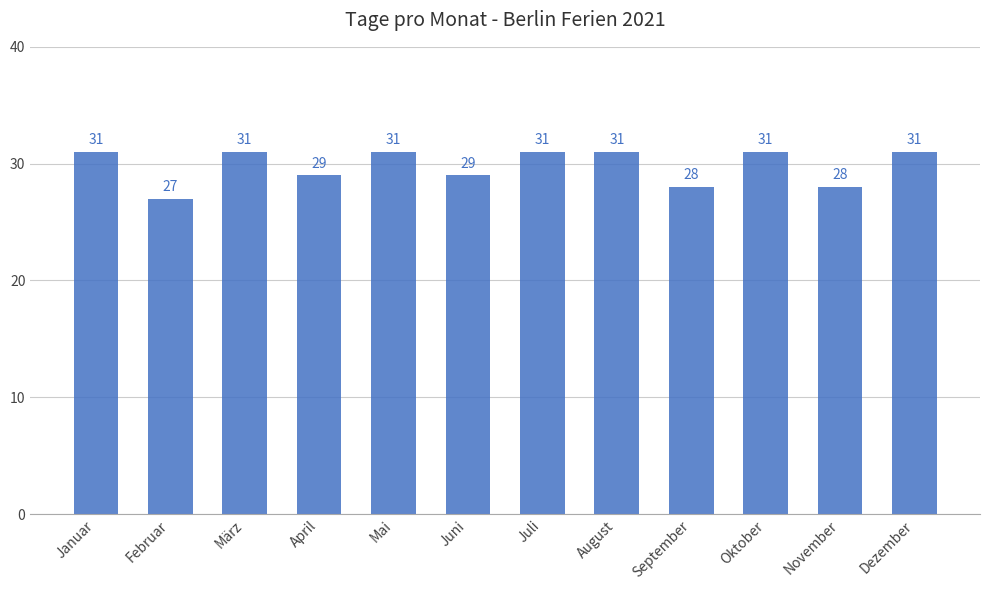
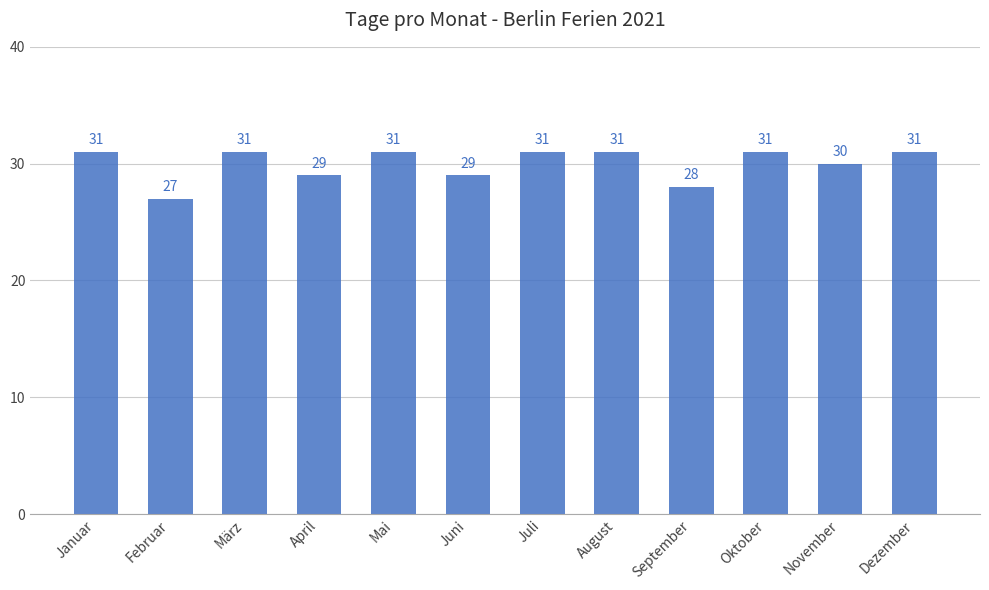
November: 28 -> 30
